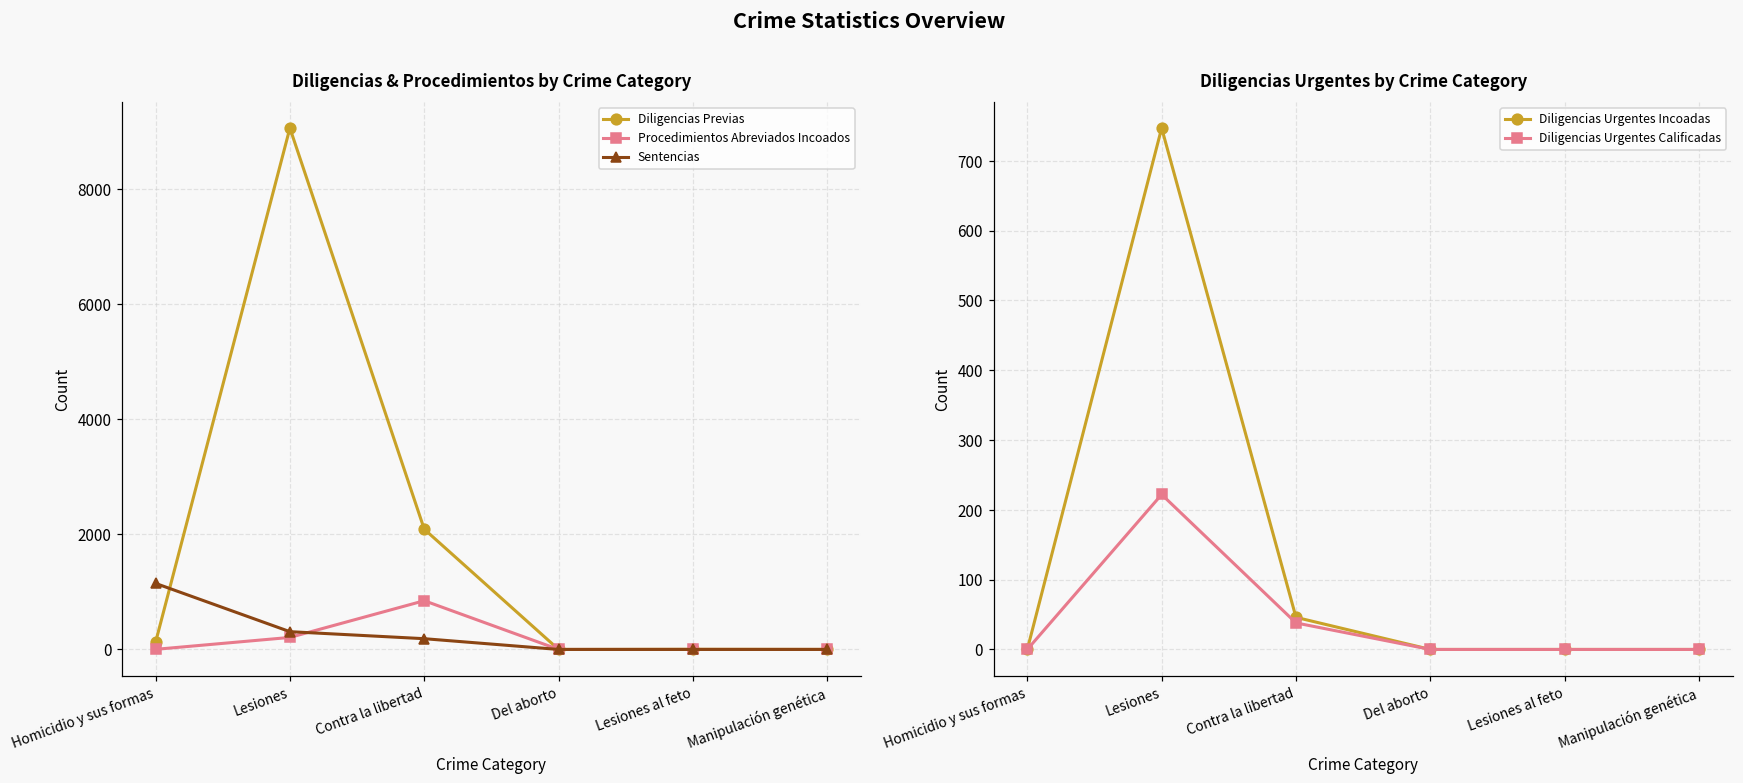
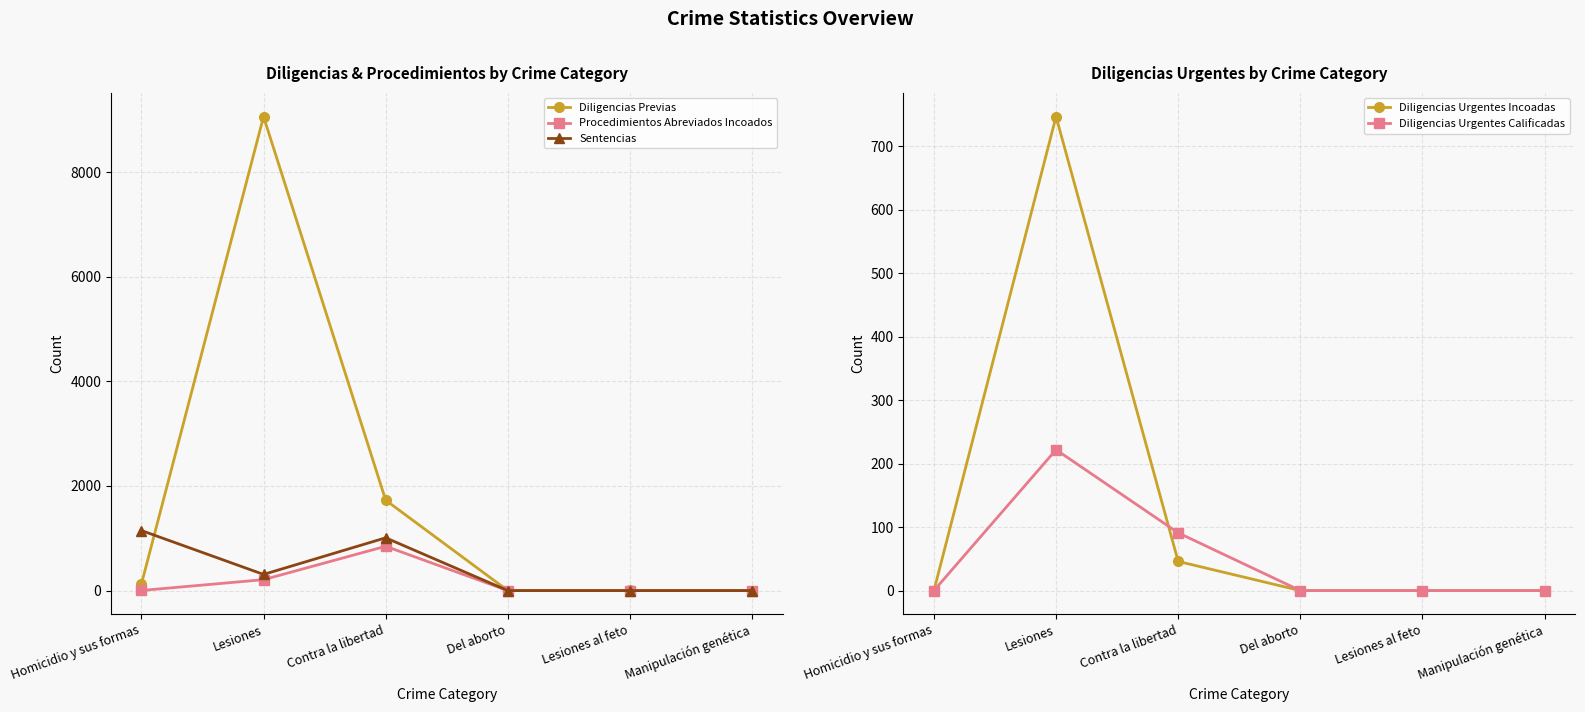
Diligencias & Procedimientos by Crime Category, Diligencias Previas, Contra la libertad: 2100 -> 1700
Diligencias & Procedimientos by Crime Category, Sentencias, Contra la libertad: 200 -> 1000
Diligencias Urgentes by Crime Category, Diligencias Urgentes Calificadas, Contra la libertad: 40 -> 90
